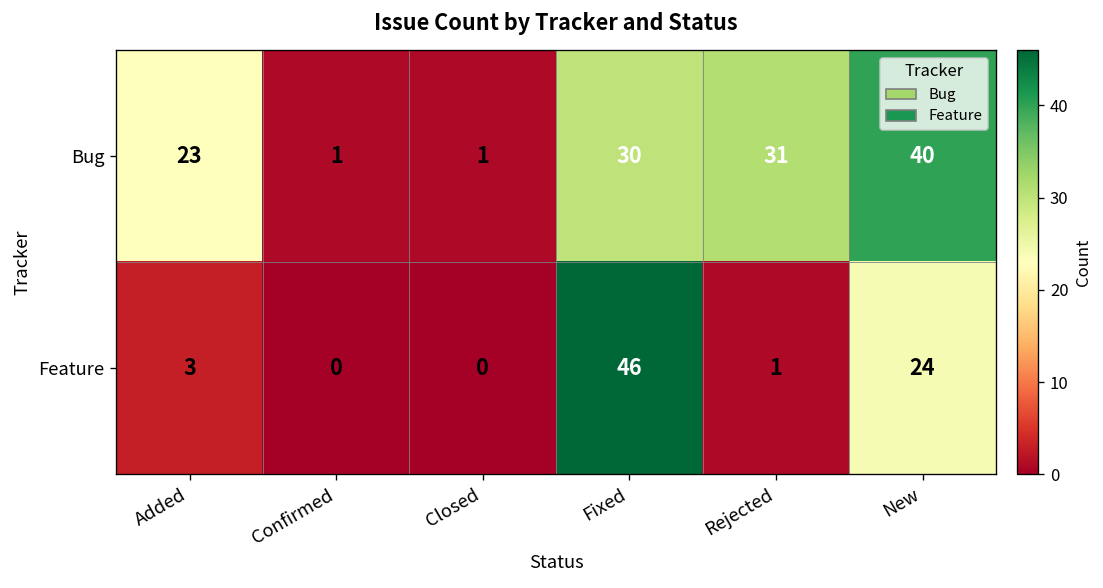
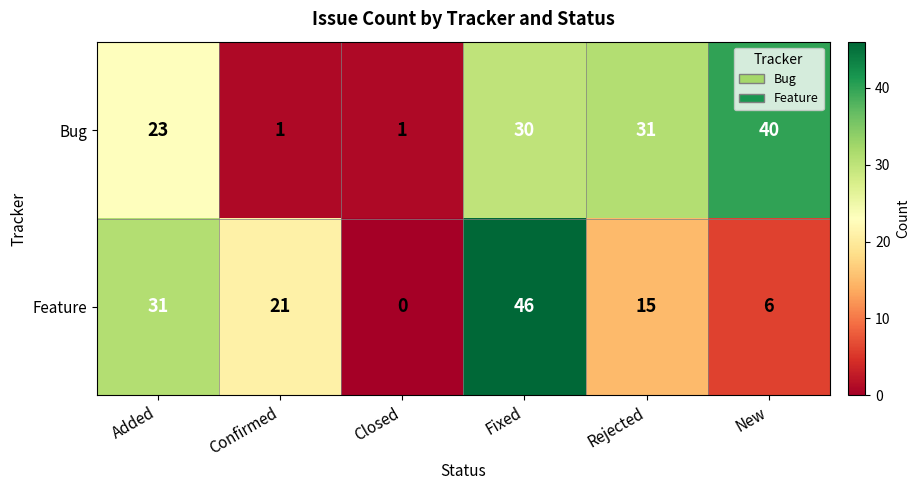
Feature, Added: 3 -> 31
Feature, Confirmed: 0 -> 21
Feature, Rejected: 1 -> 15
Feature, New: 24 -> 6
